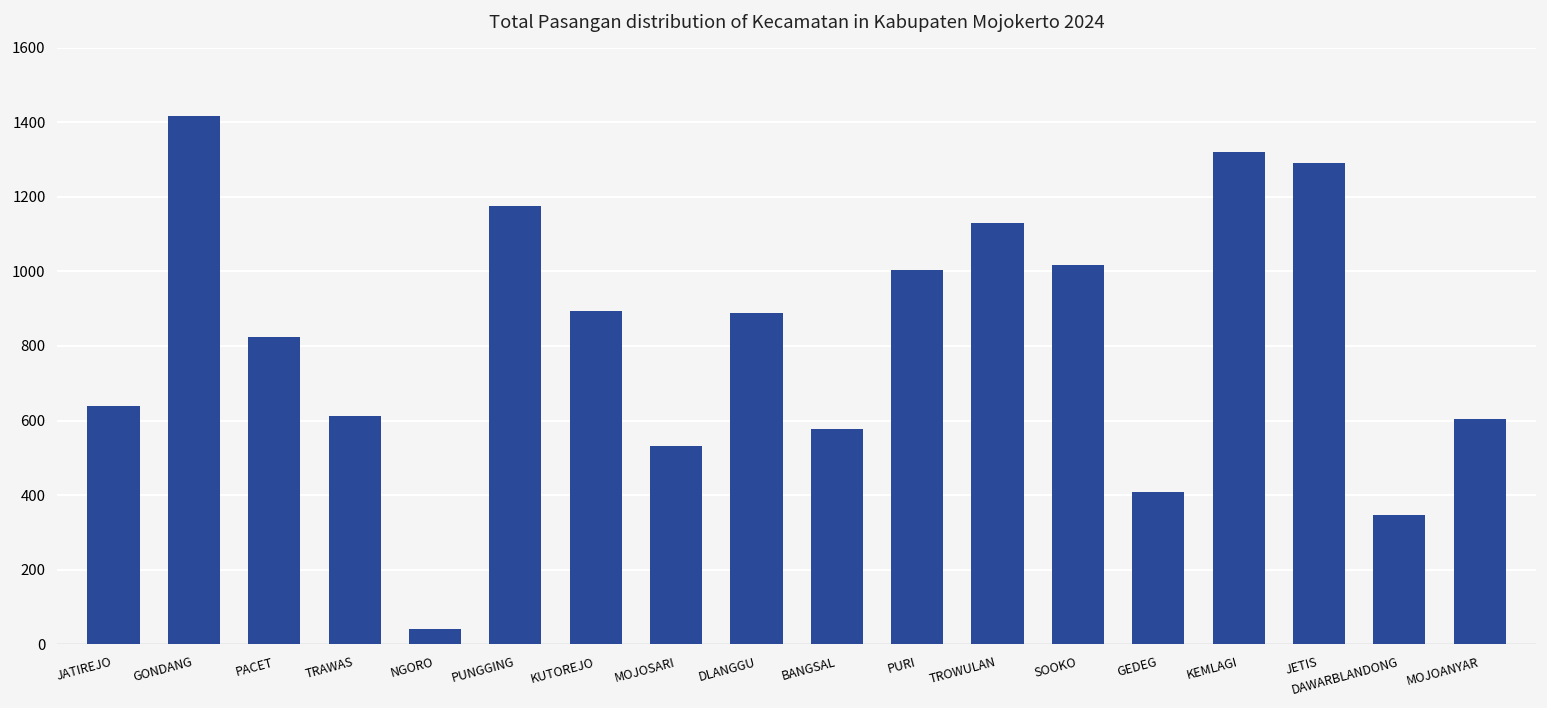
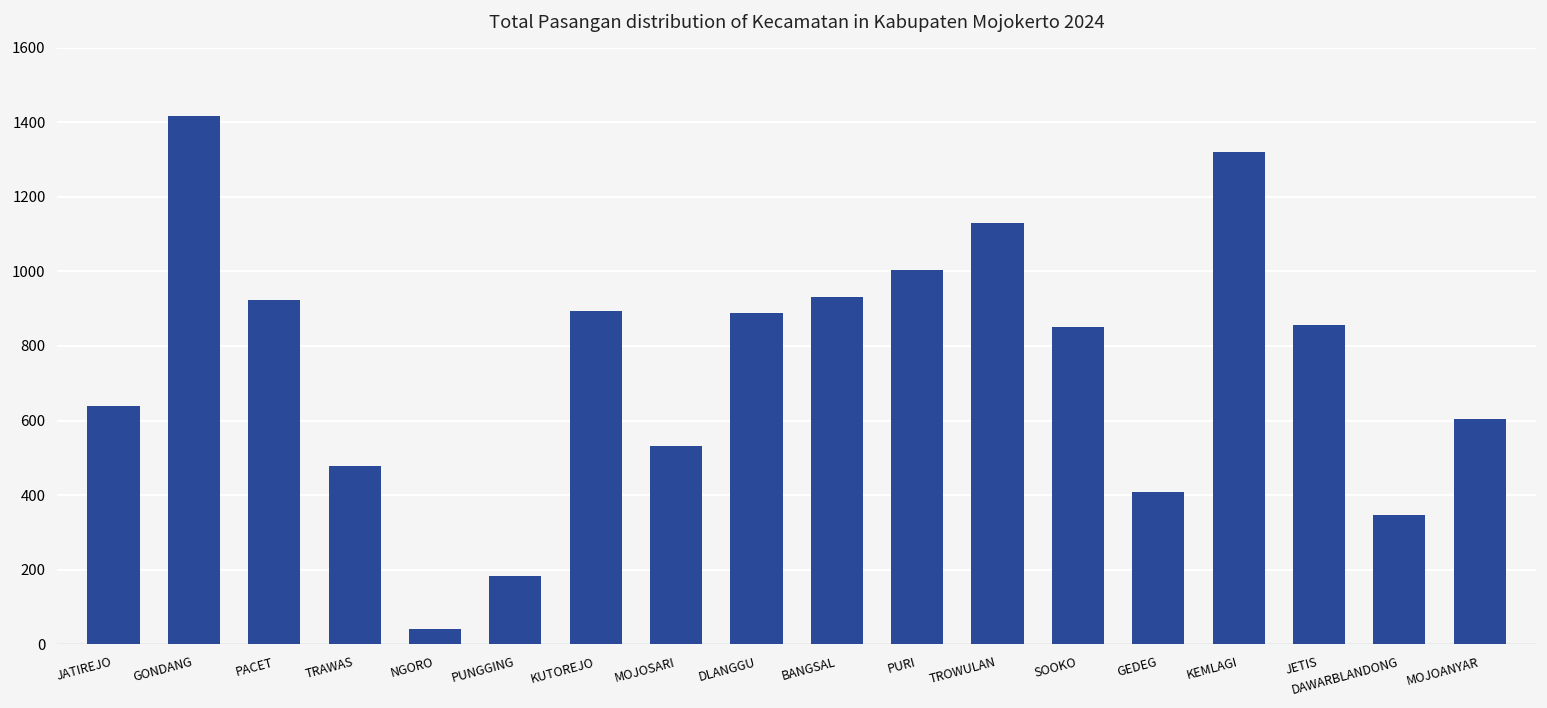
PACET: 830 -> 920
TRAWAS: 610 -> 480
PUNGGING: 1180 -> 180
BANGSAL: 580 -> 930
SOOKO: 1020 -> 850
JETIS: 1290 -> 860
